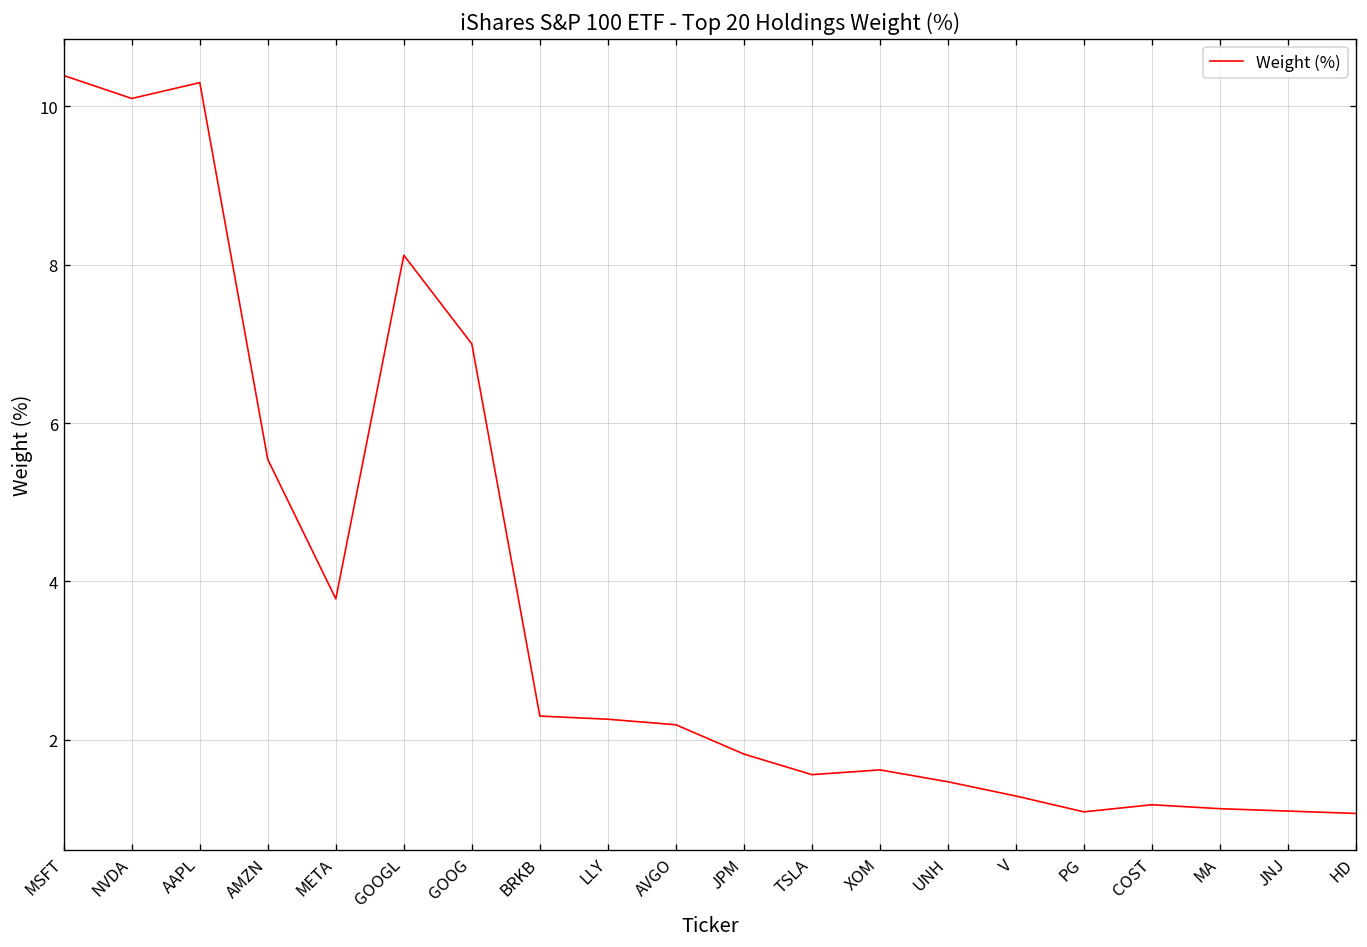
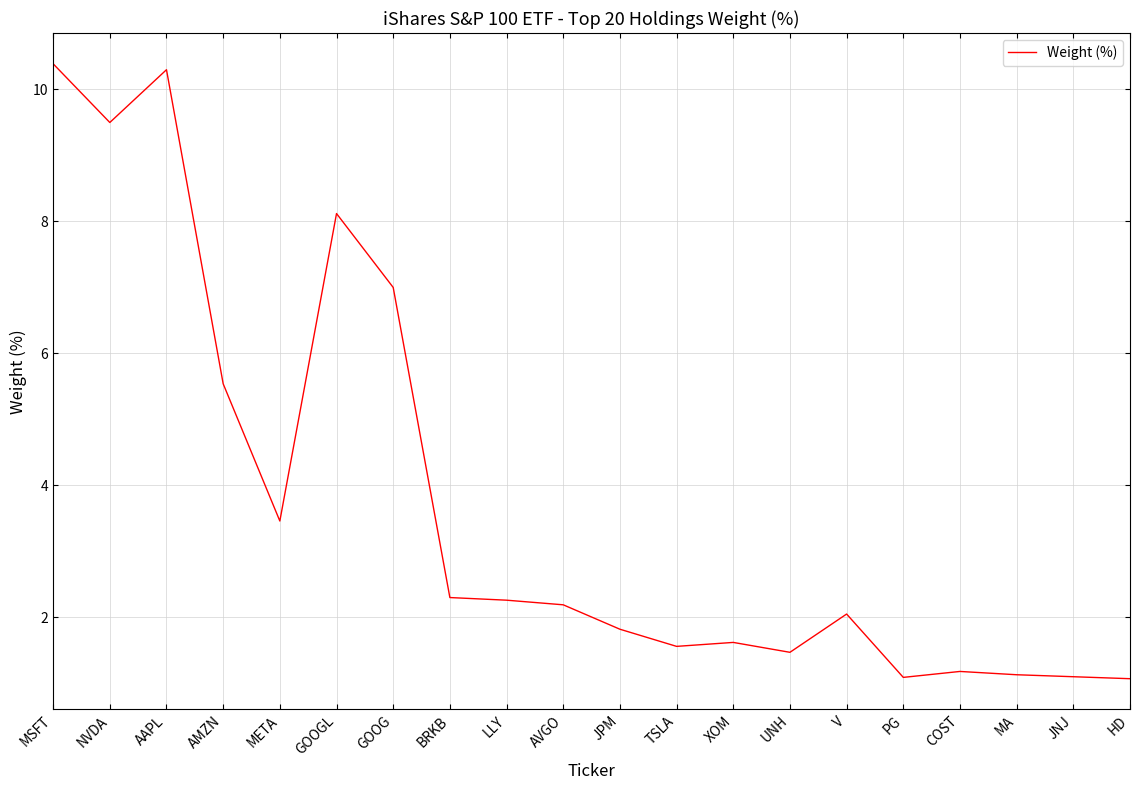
NVDA: 10.1 -> 9.5
META: 3.8 -> 3.5
V: 1.3 -> 2.1
